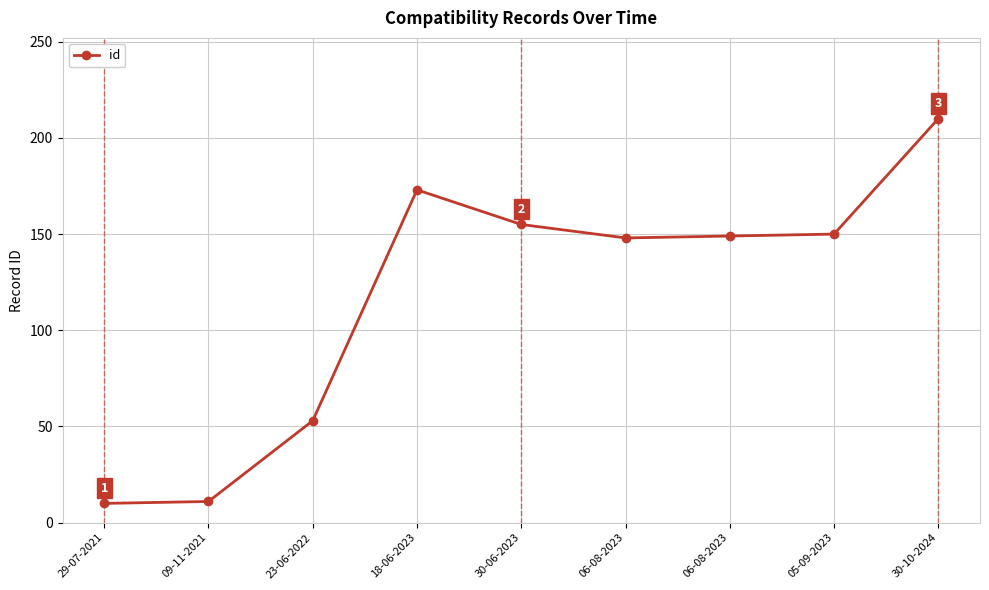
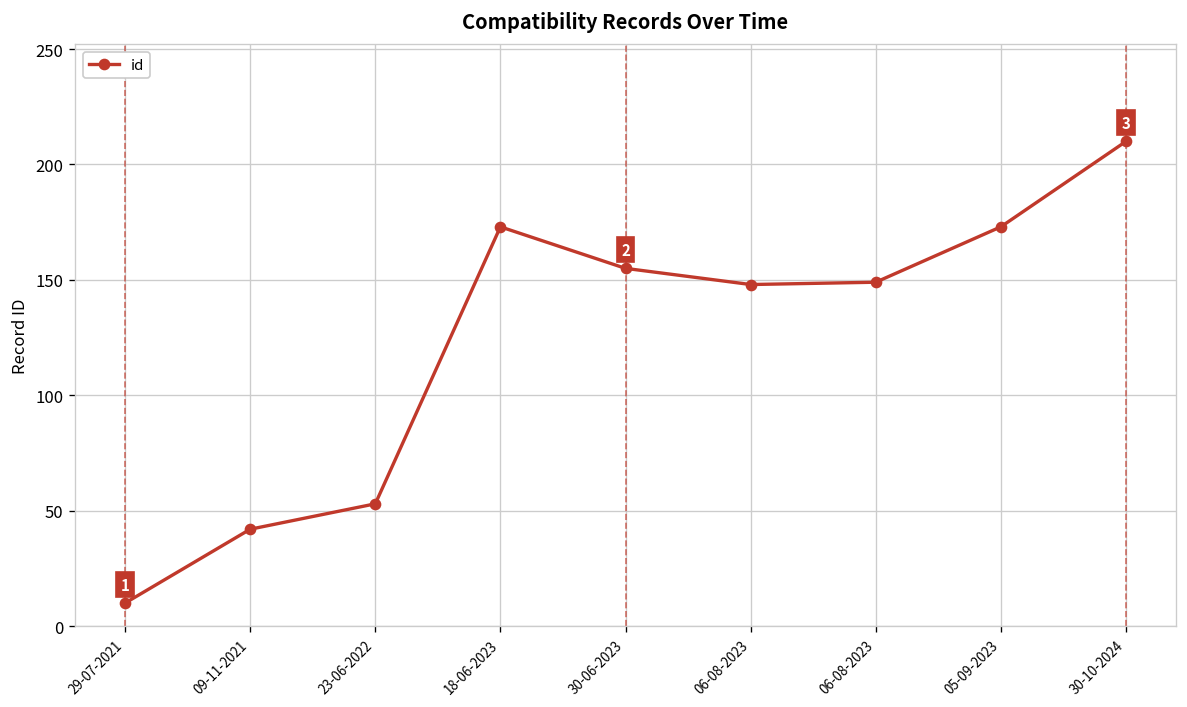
09-11-2021: 11 -> 42
05-09-2023: 150 -> 173
